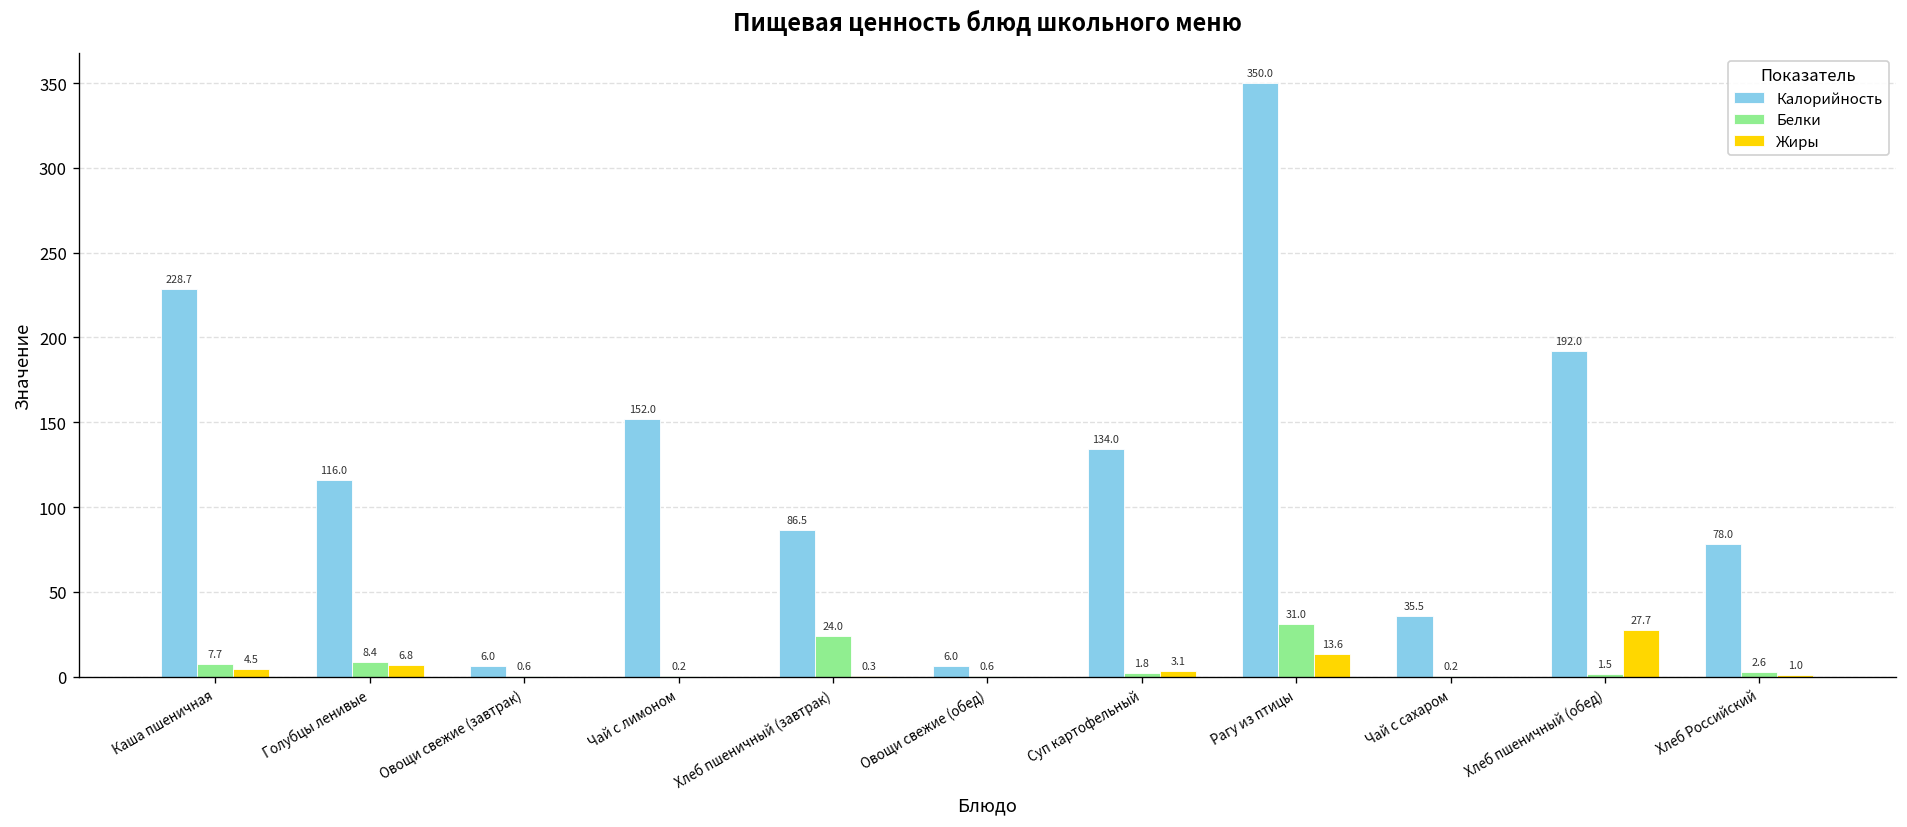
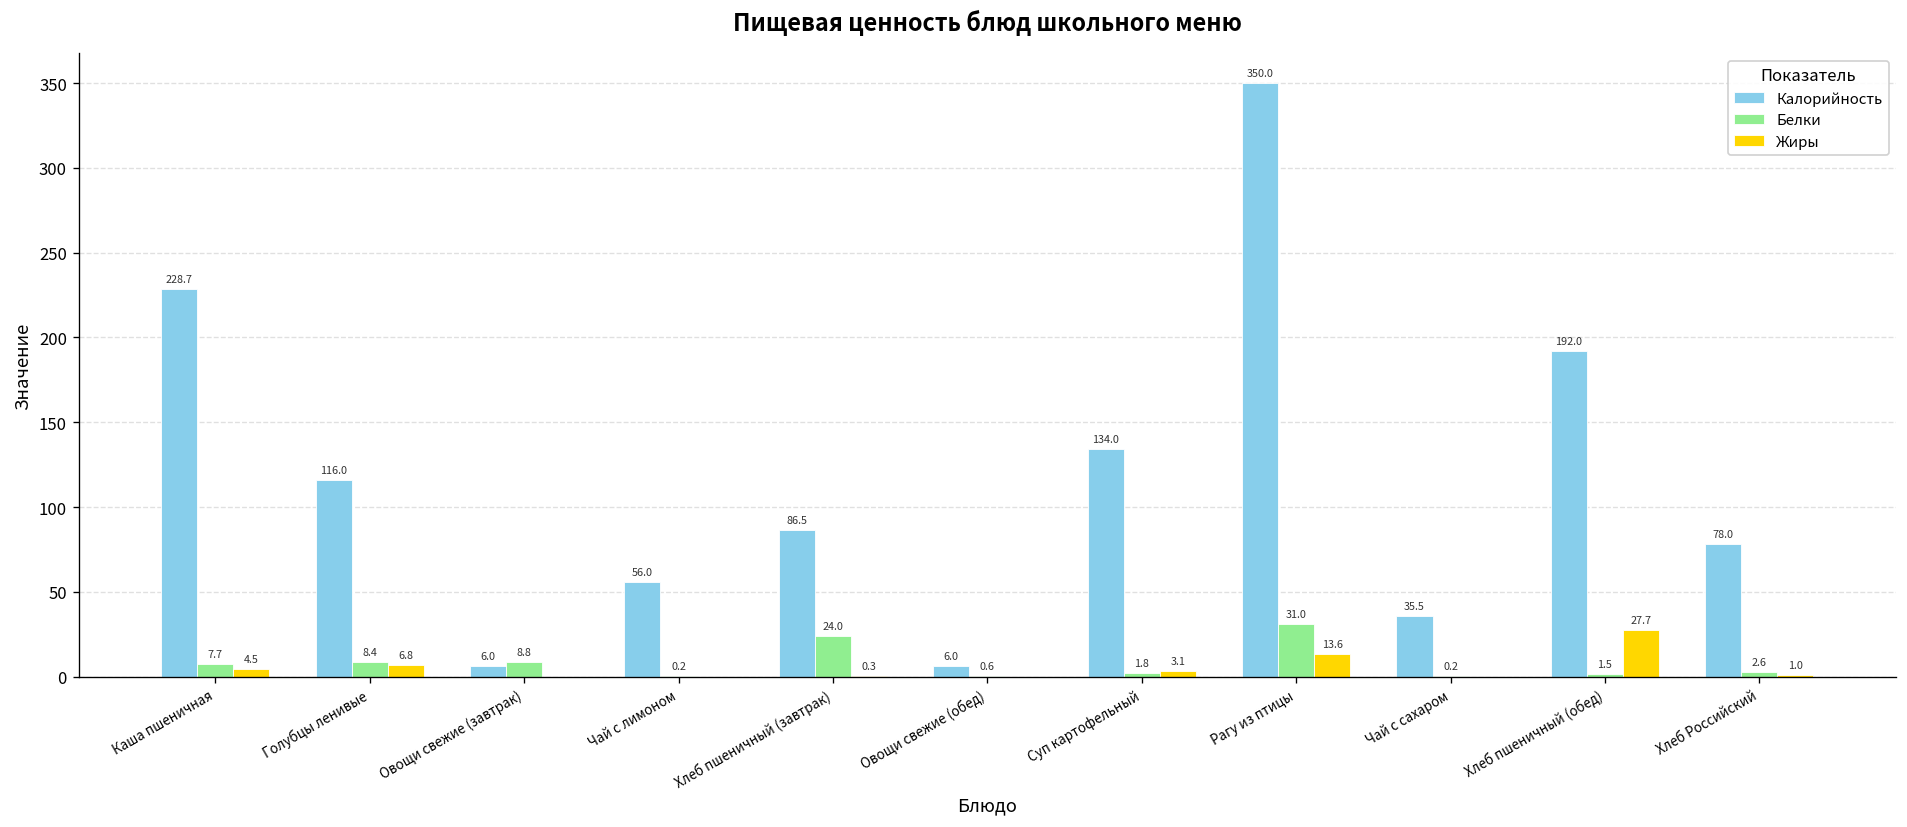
Белки, Овощи свежие (завтрак): 0.6 -> 8.8
Калорийность, Чай с лимоном: 152.0 -> 56.0
